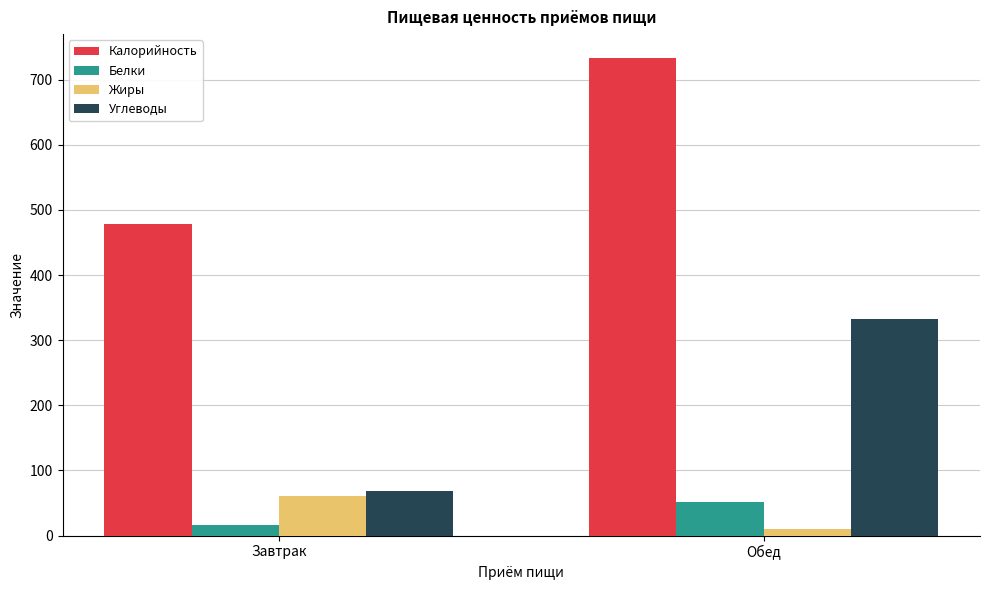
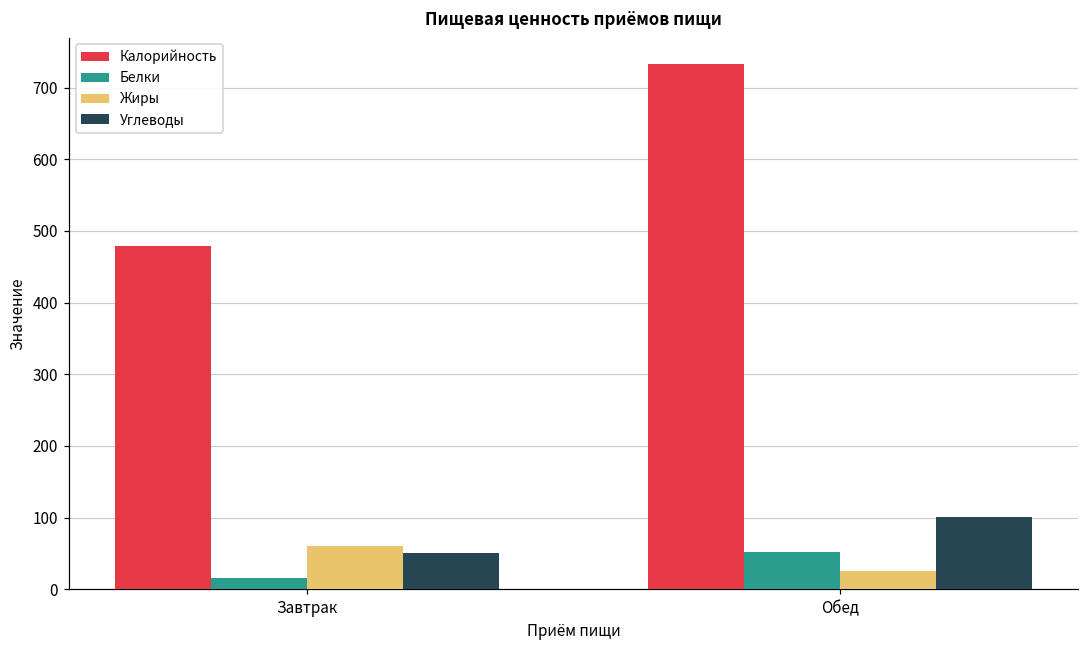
Углеводы, Завтрак: 70 -> 50
Жиры, Обед: 10 -> 30
Углеводы, Обед: 330 -> 100
